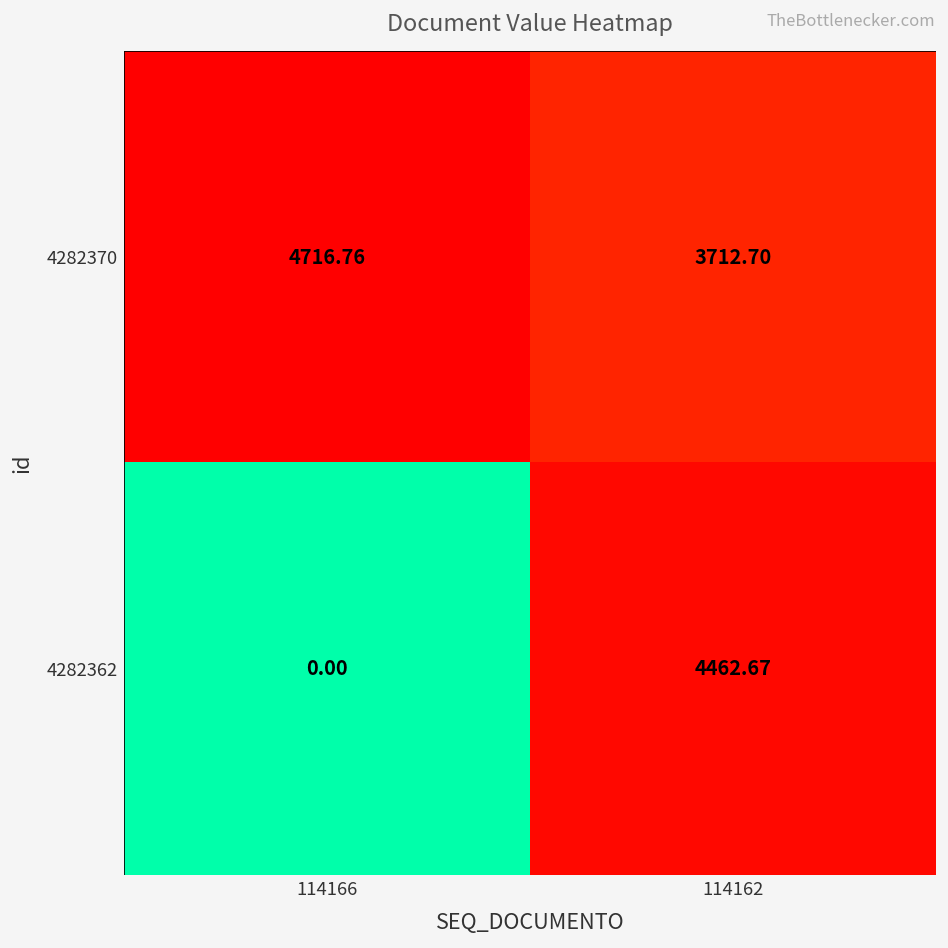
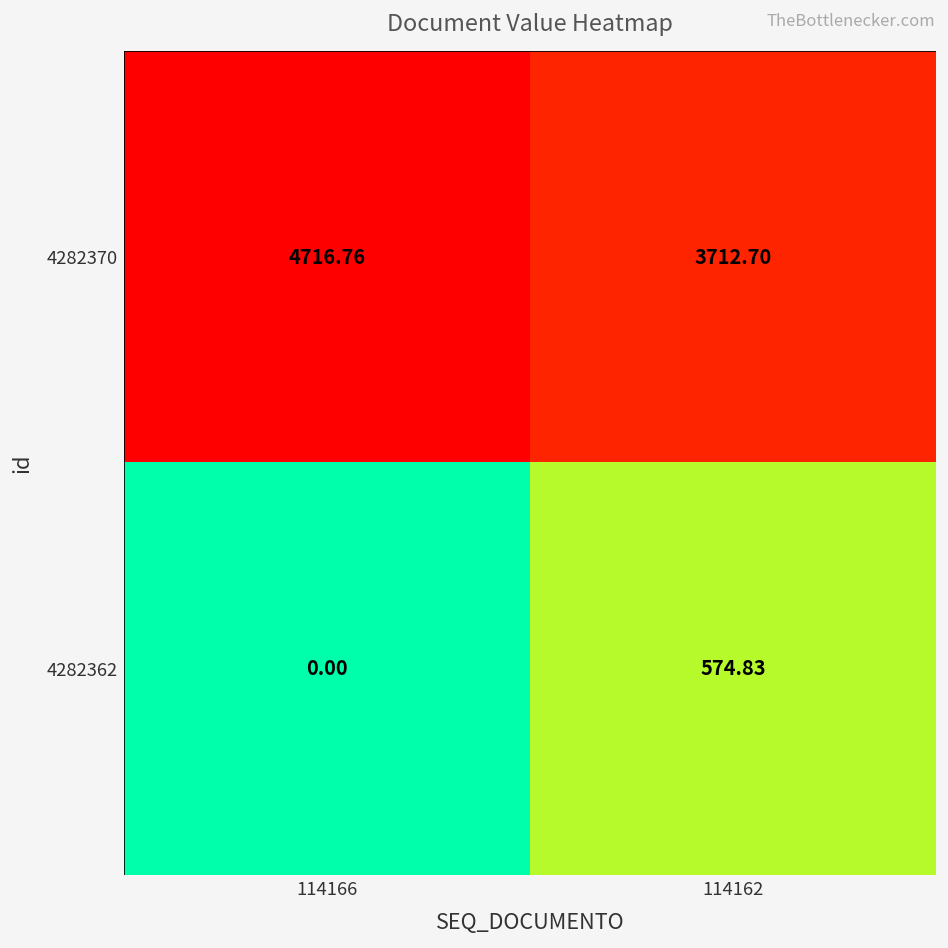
4282362, 114162: 4462.67 -> 574.83
